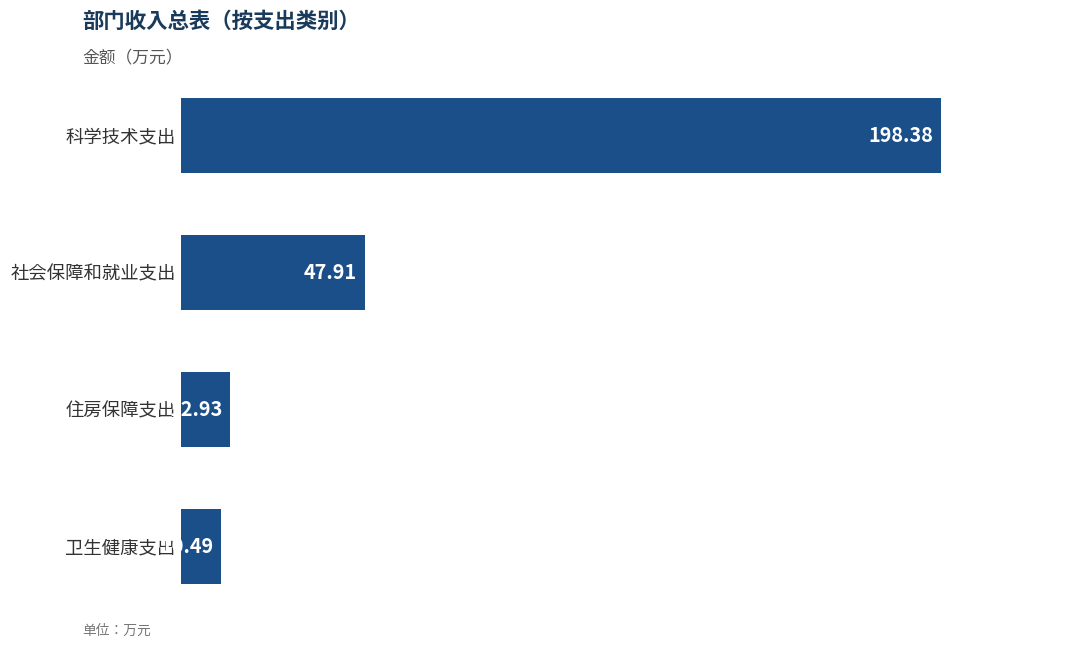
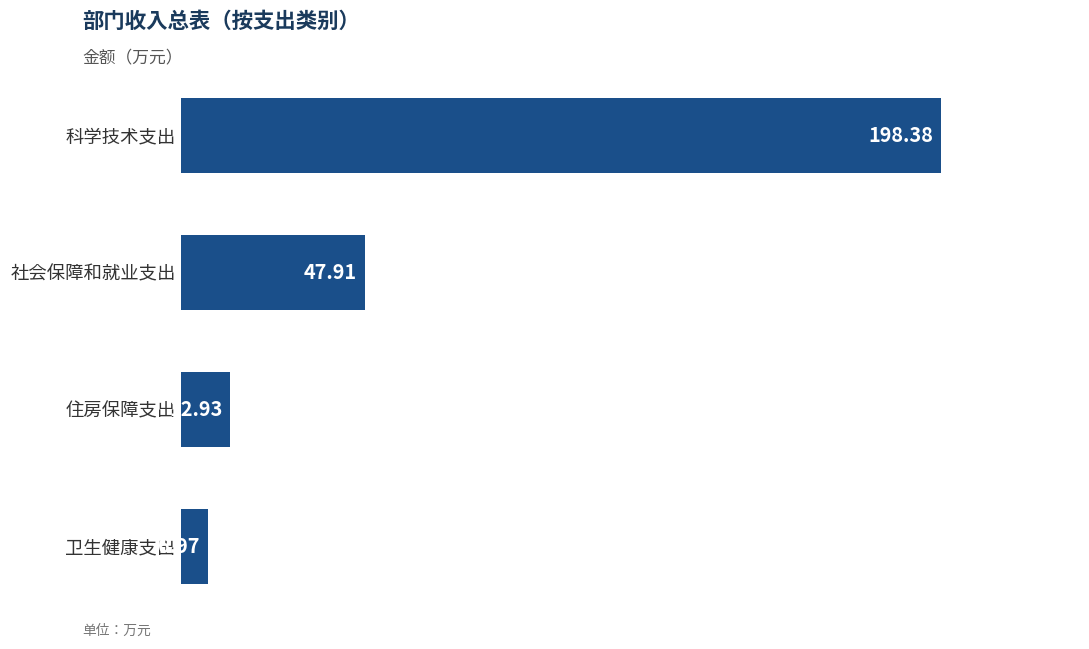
卫生健康支出: 10.49 -> 6.97
